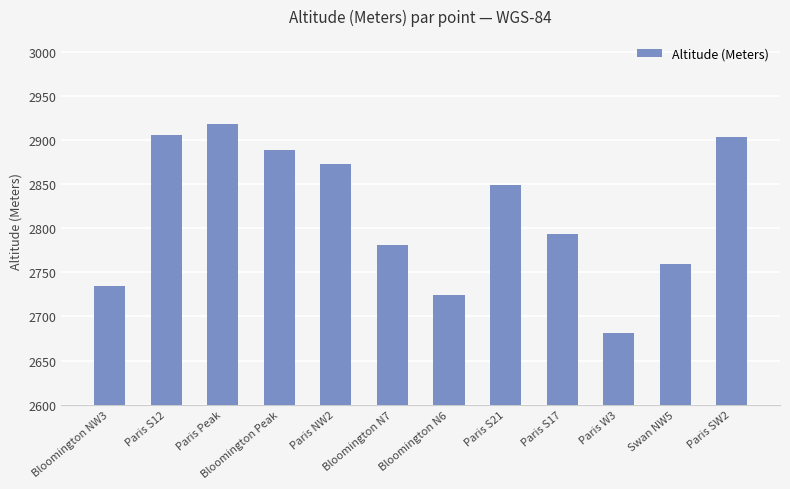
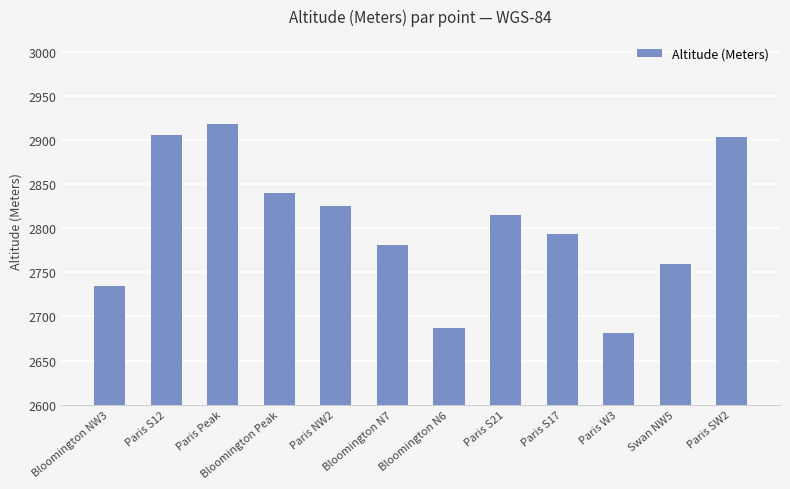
Bloomington Peak: 2890 -> 2840
Paris NW2: 2870 -> 2830
Bloomington N6: 2720 -> 2690
Paris S21: 2850 -> 2820
